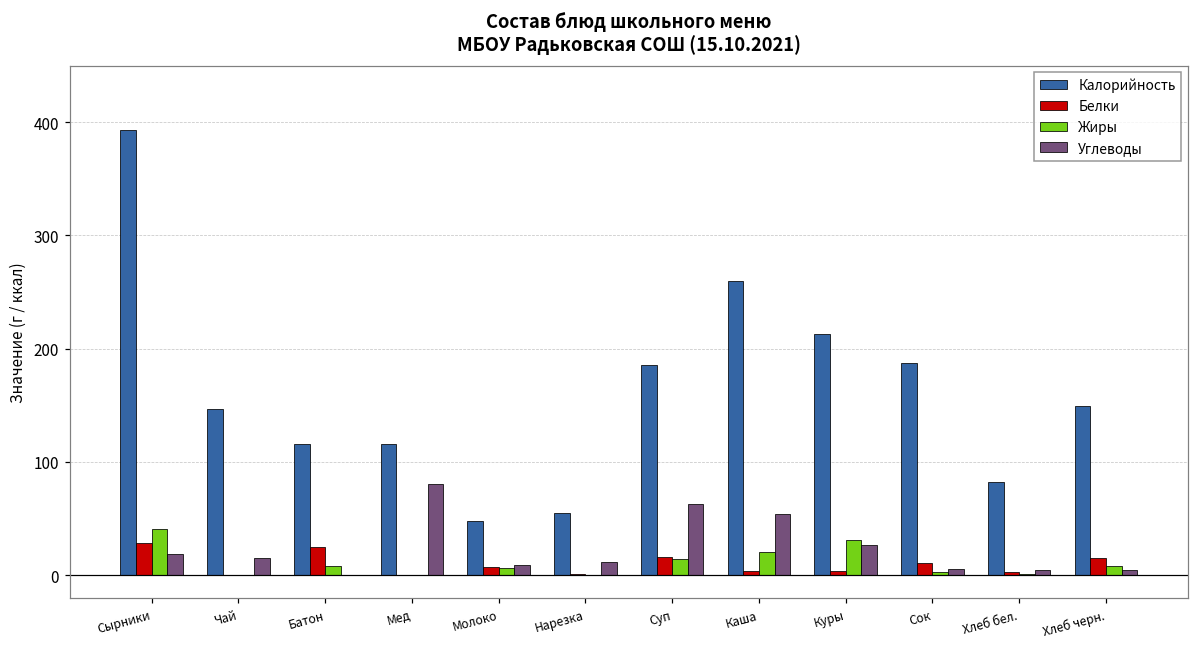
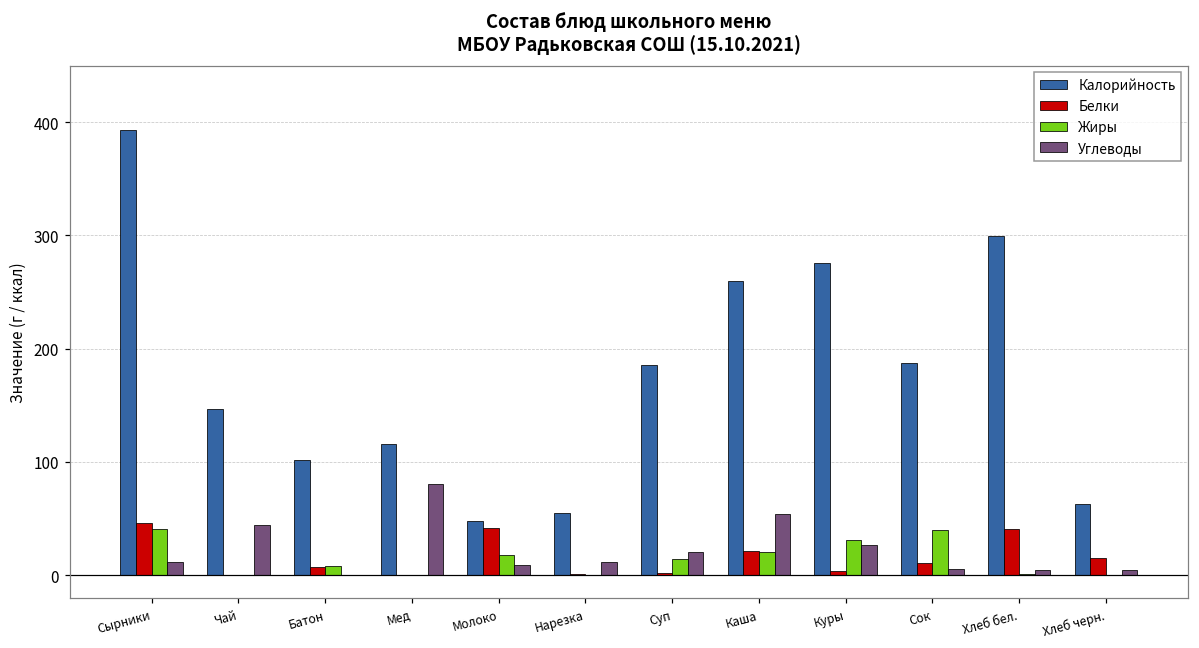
Белки, Сырники: 28 -> 46
Углеводы, Сырники: 19 -> 11
Углеводы, Чай: 15 -> 44
Калорийность, Батон: 116 -> 102
Белки, Батон: 25 -> 7
Белки, Молоко: 7 -> 42
Жиры, Молоко: 6 -> 18
Белки, Суп: 16 -> 2
Углеводы, Суп: 63 -> 21
Белки, Каша: 4 -> 21
Калорийность, Куры: 213 -> 275
Жиры, Сок: 3 -> 40
Калорийность, Хлеб бел.: 82 -> 299
Белки, Хлеб бел.: 3 -> 41
Калорийность, Хлеб черн.: 149 -> 63
Жиры, Хлеб черн.: 9 -> 0
